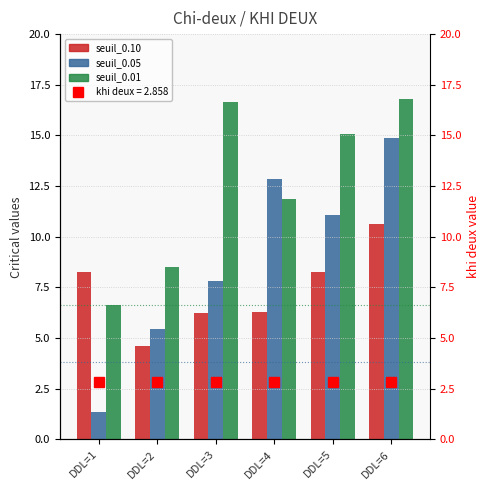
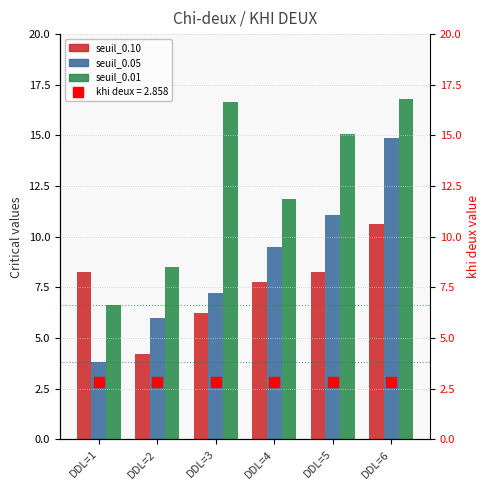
seuil_0.05, DDL=1: 1.4 -> 3.8
seuil_0.10, DDL=2: 4.6 -> 4.2
seuil_0.05, DDL=2: 5.4 -> 6.0
seuil_0.05, DDL=3: 7.8 -> 7.2
seuil_0.10, DDL=4: 6.3 -> 7.8
seuil_0.05, DDL=4: 12.9 -> 9.5
